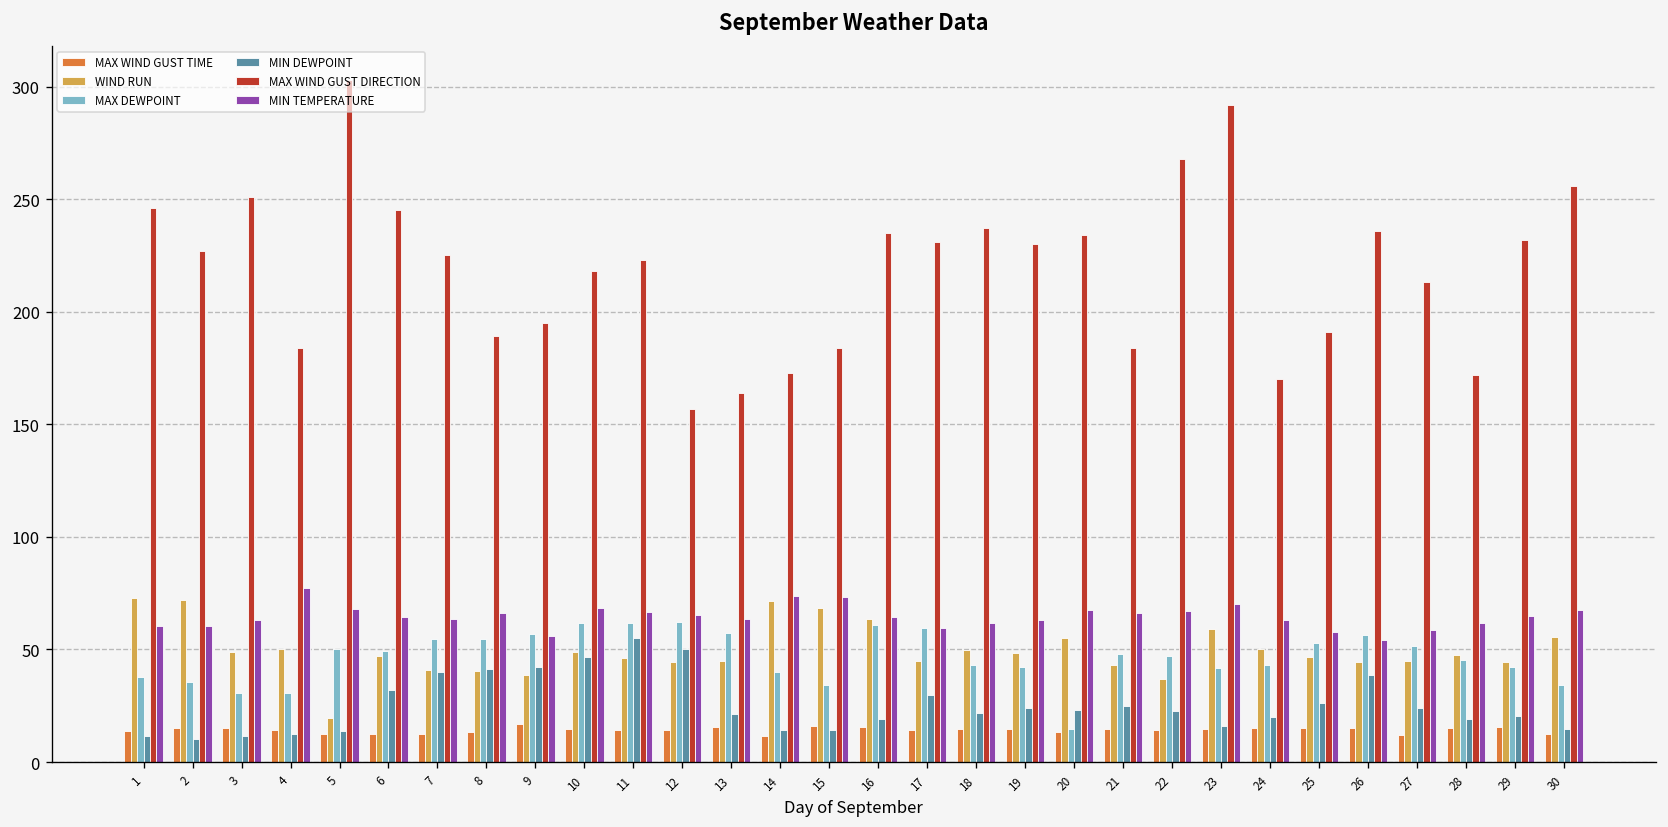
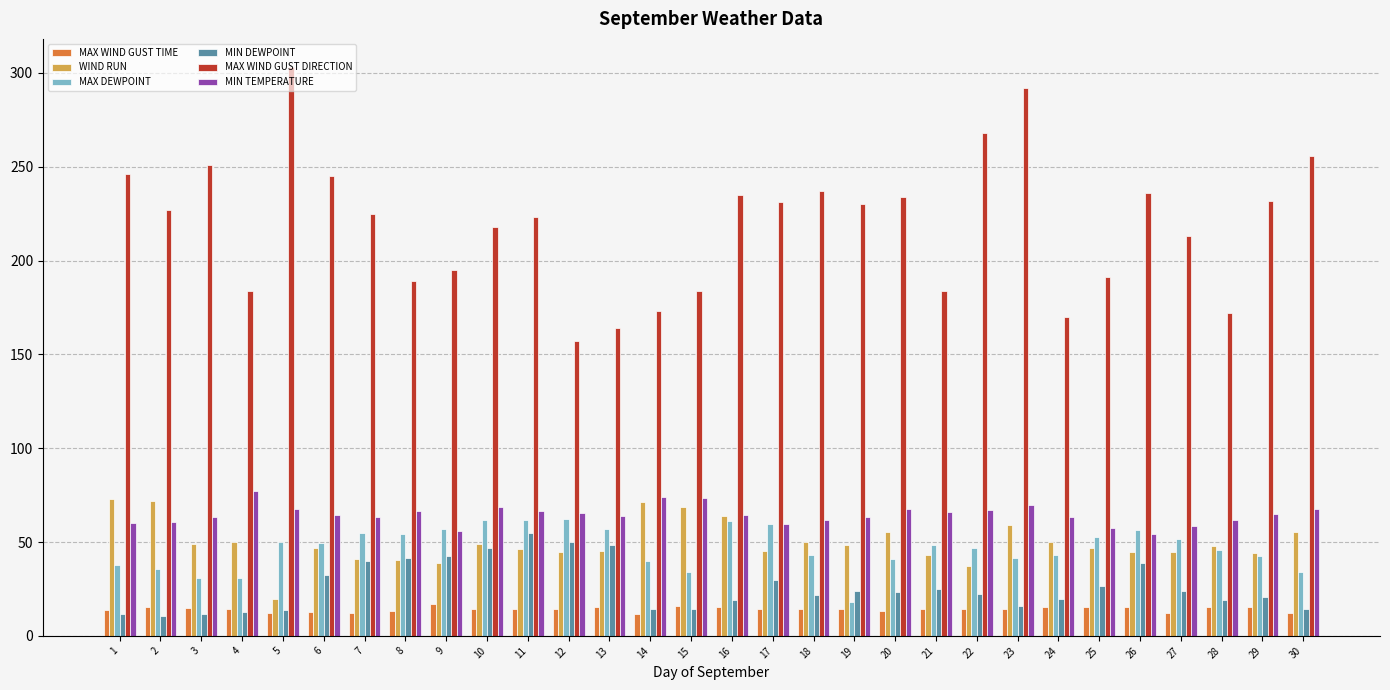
MIN DEWPOINT, 13: 21 -> 49
MAX DEWPOINT, 19: 42 -> 18
MAX DEWPOINT, 20: 15 -> 41
